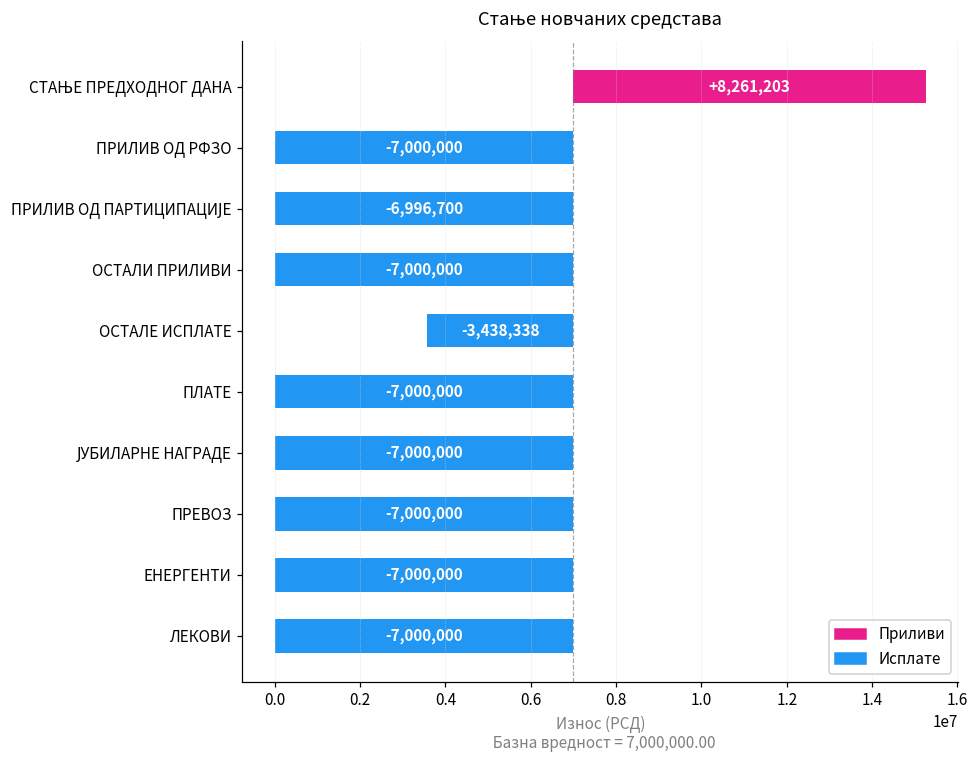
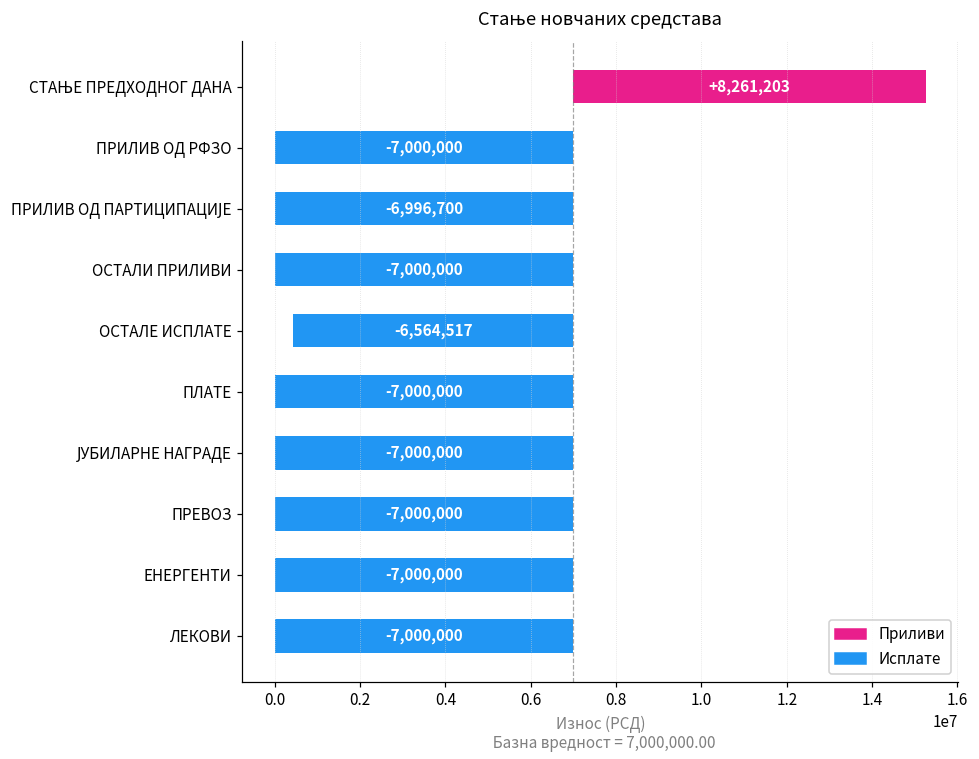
ОСТАЛЕ ИСПЛАТЕ: -3,438,338 -> -6,564,517
